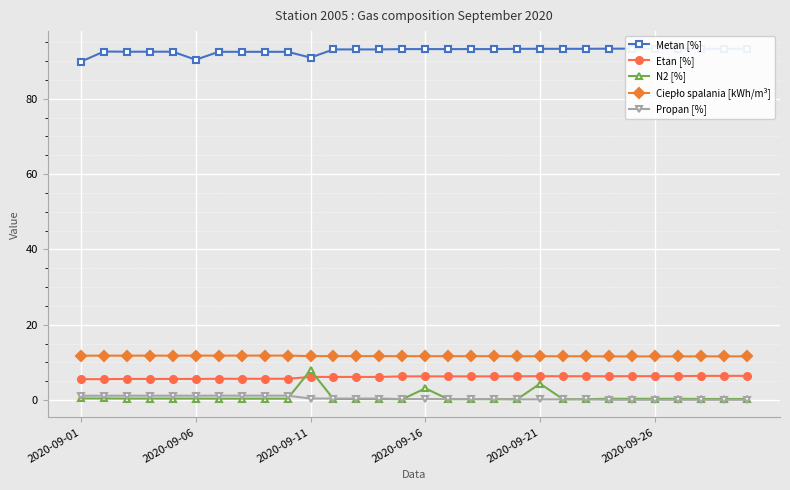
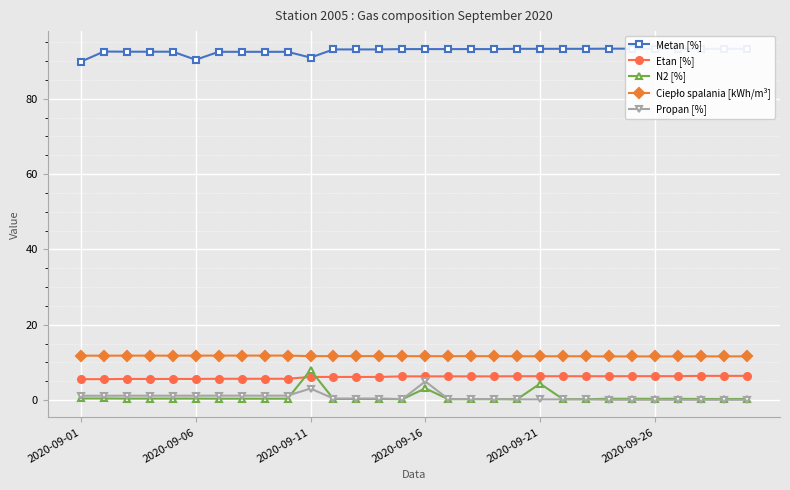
Propan [%], 2020-09-11: 0 -> 3
Propan [%], 2020-09-16: 0 -> 5
